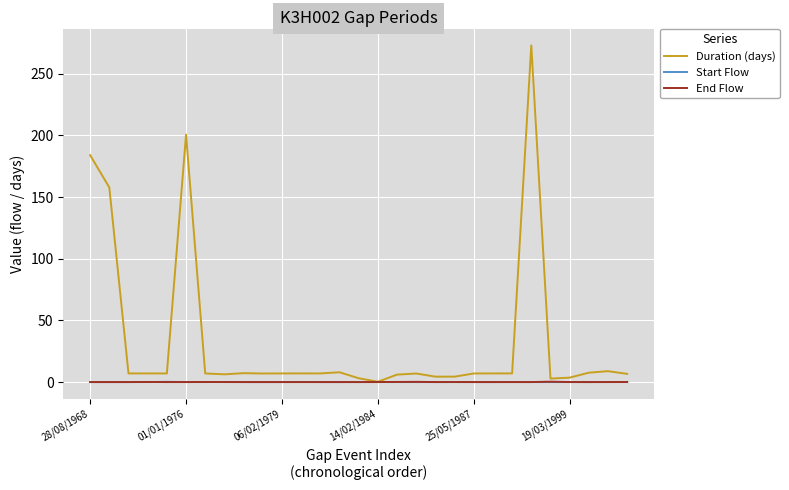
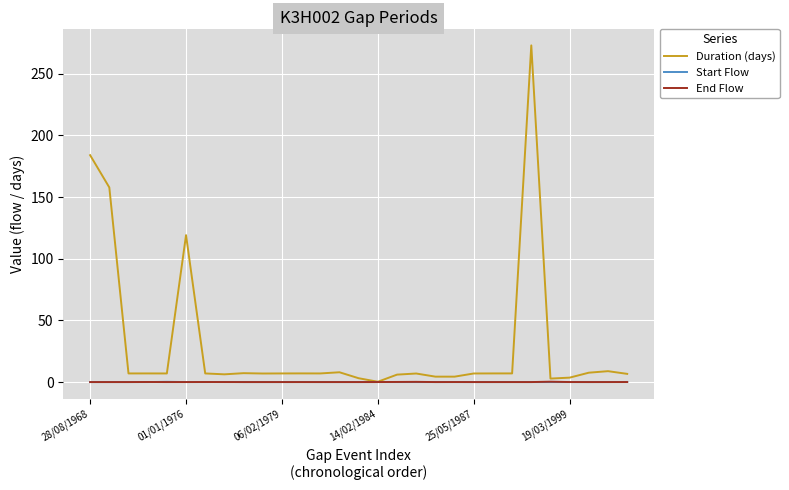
Duration (days), 01/01/1976: 201 -> 119
